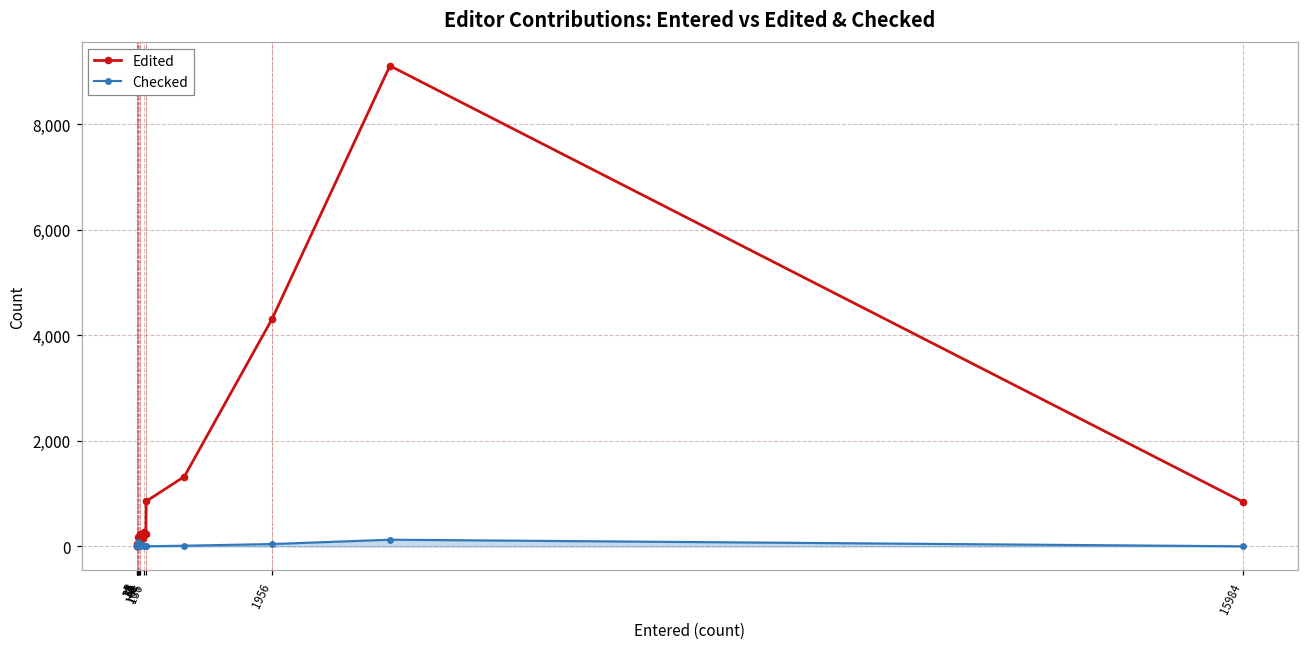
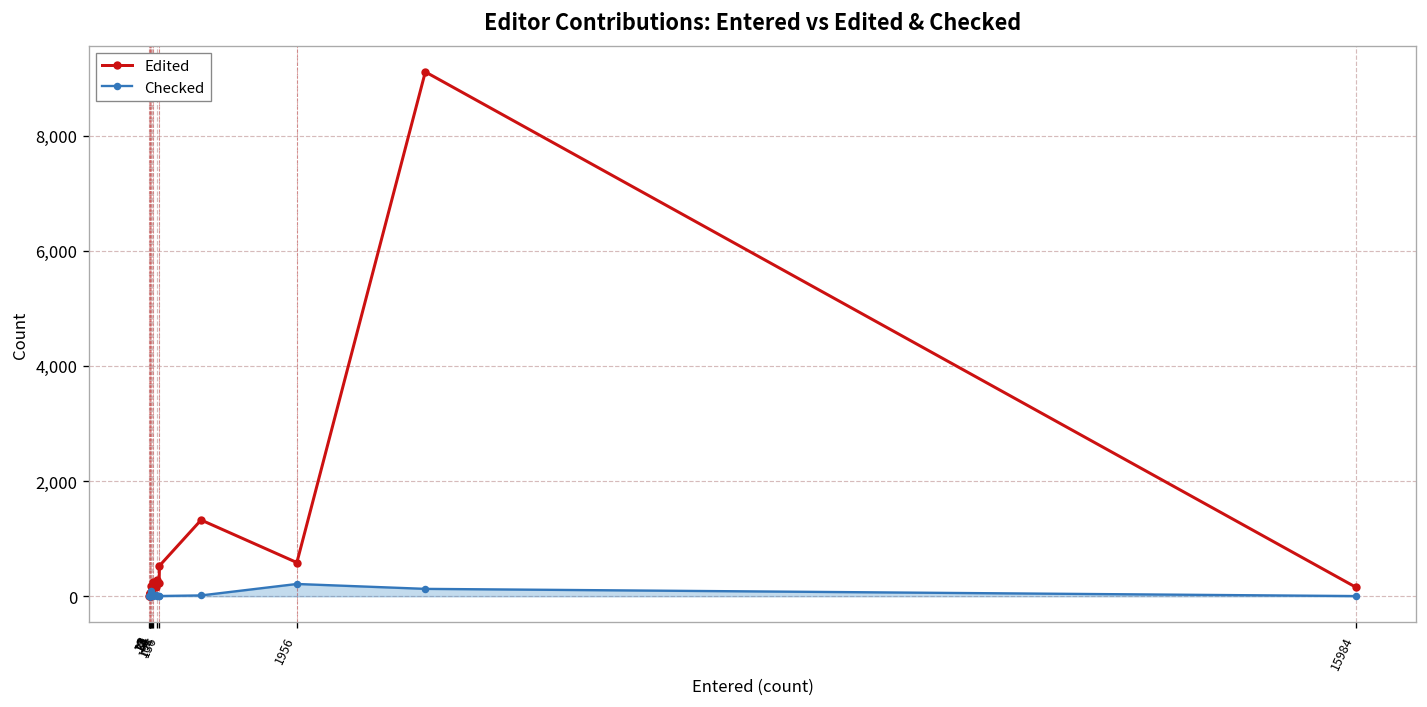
Edited, 136: 900 -> 500
Edited, 1956: 4,300 -> 600
Checked, 1956: 0 -> 200
Edited, 15984: 800 -> 200
